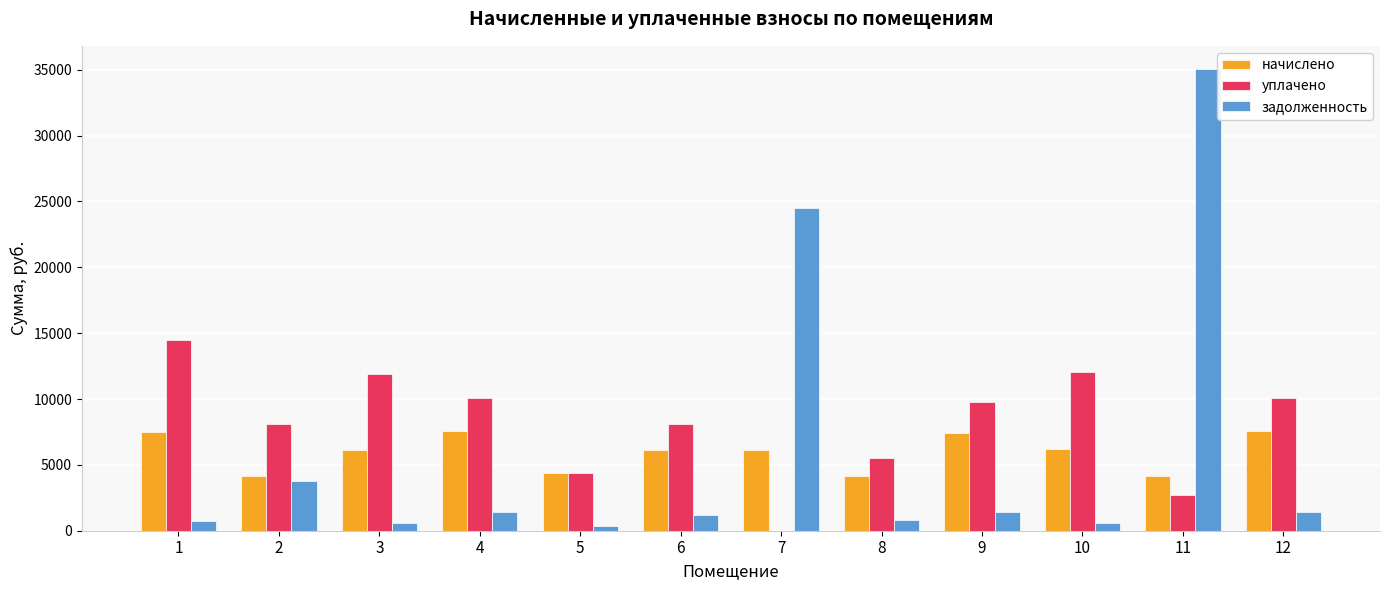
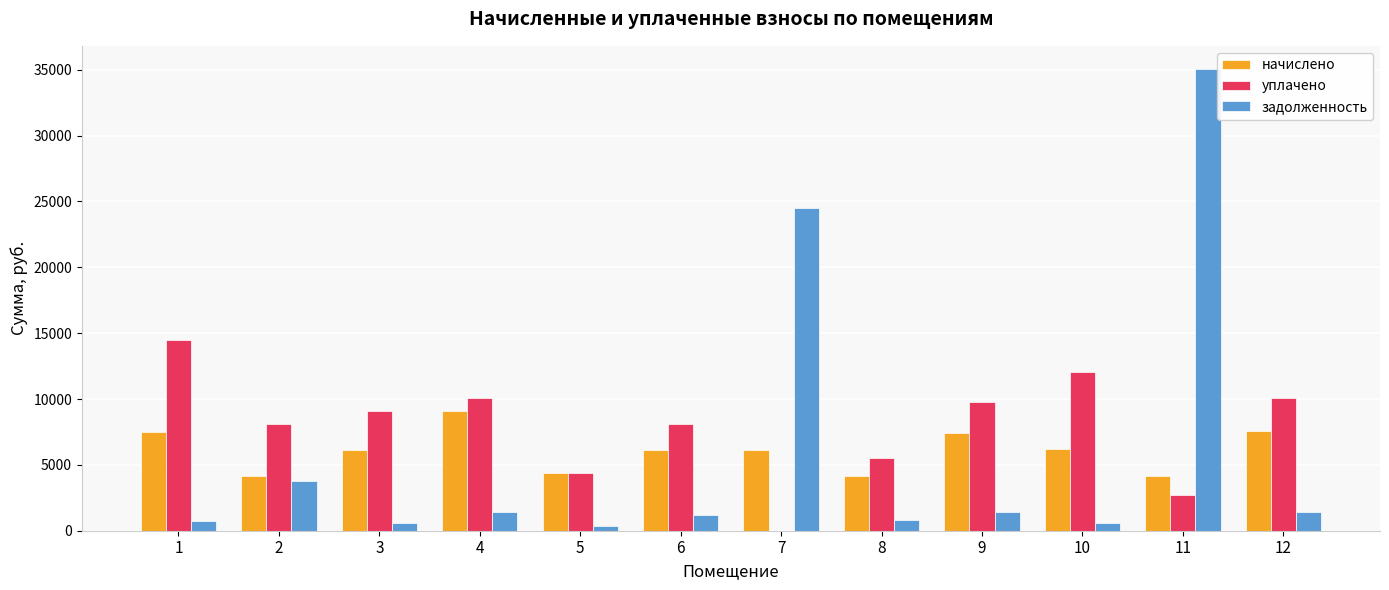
уплачено, 3: 11900 -> 9100
начислено, 4: 7600 -> 9100
